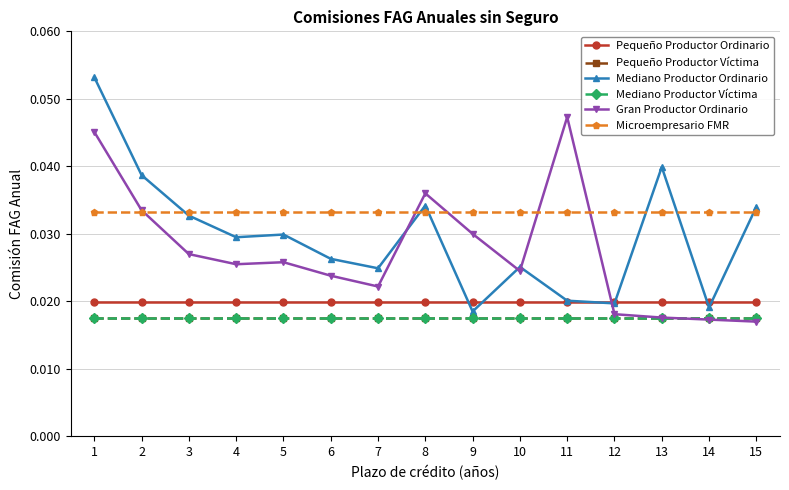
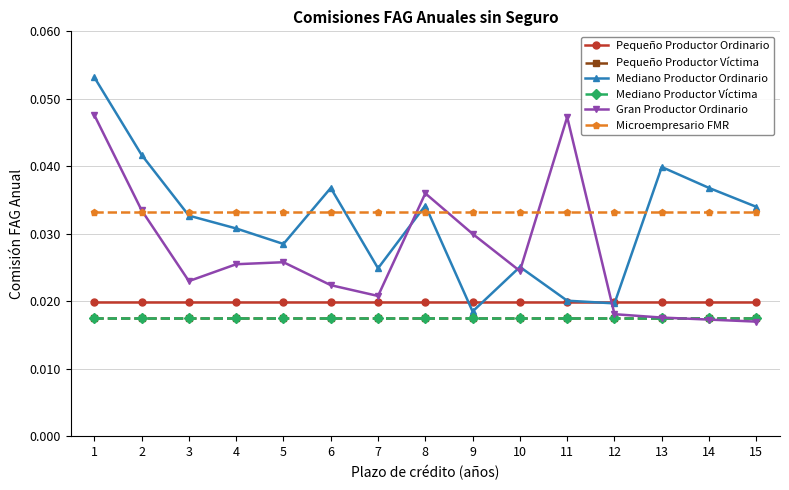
Gran Productor Ordinario, 1: 0.045 -> 0.048
Mediano Productor Ordinario, 2: 0.039 -> 0.042
Gran Productor Ordinario, 3: 0.027 -> 0.023
Mediano Productor Ordinario, 4: 0.030 -> 0.031
Mediano Productor Ordinario, 5: 0.030 -> 0.029
Mediano Productor Ordinario, 6: 0.026 -> 0.037
Gran Productor Ordinario, 6: 0.024 -> 0.022
Gran Productor Ordinario, 7: 0.022 -> 0.021
Mediano Productor Ordinario, 14: 0.019 -> 0.037
